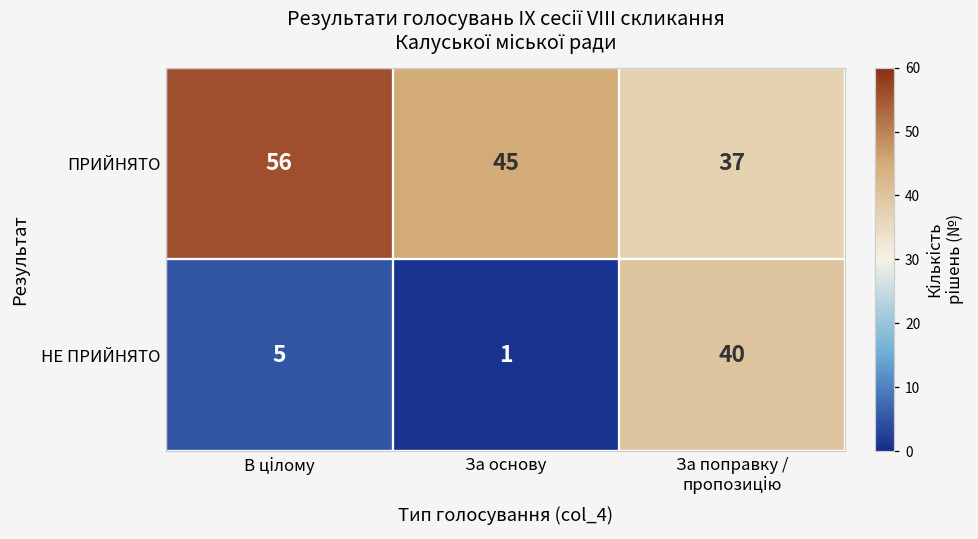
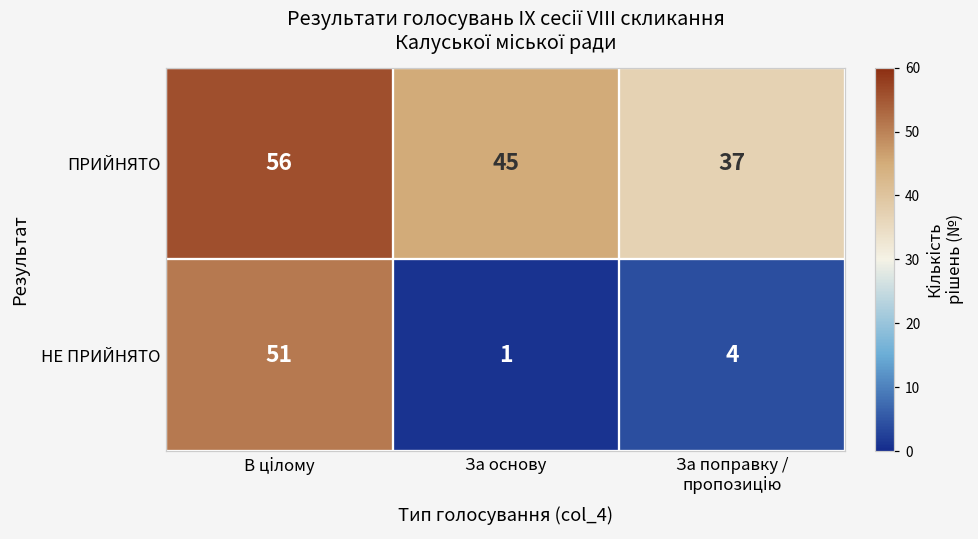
НЕ ПРИЙНЯТО, В цілому: 5 -> 51
НЕ ПРИЙНЯТО, За поправку / пропозицію: 40 -> 4
